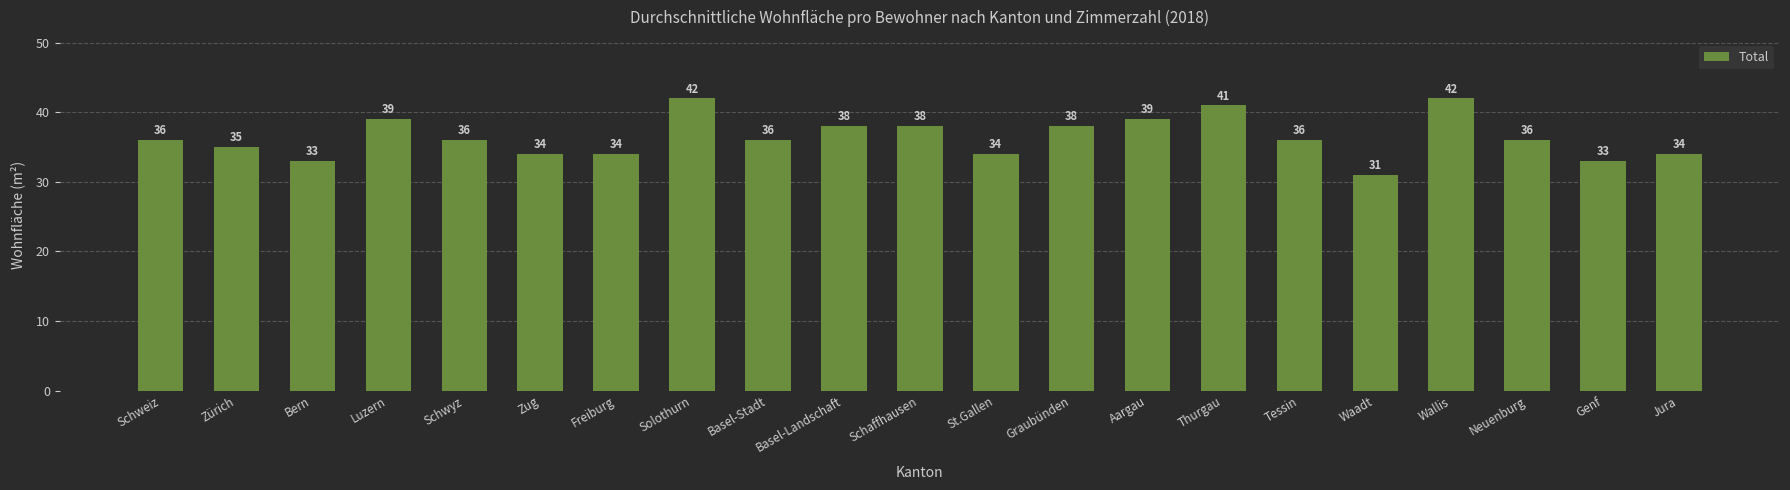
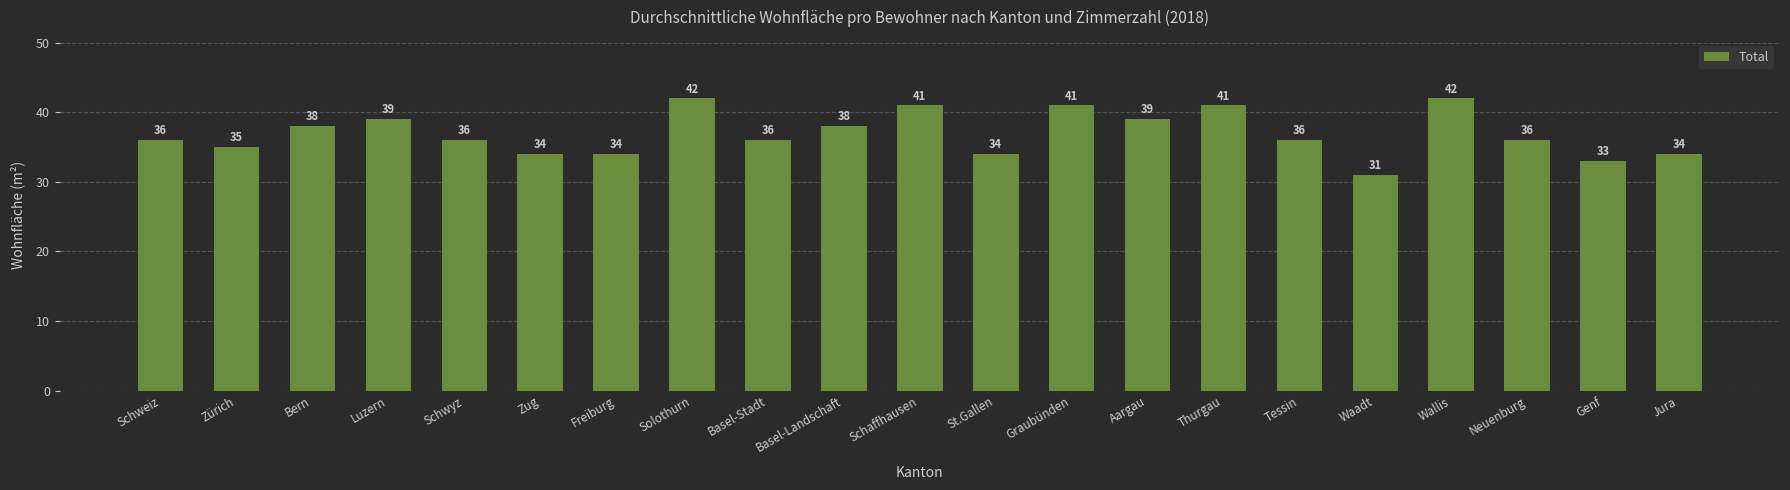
Bern: 33 -> 38
Schaffhausen: 38 -> 41
Graubünden: 38 -> 41
